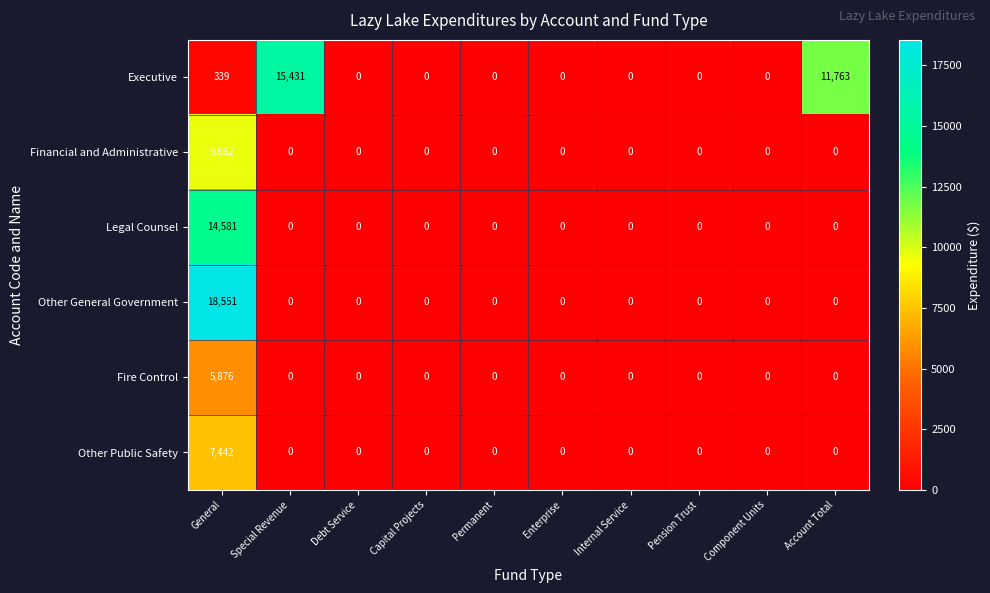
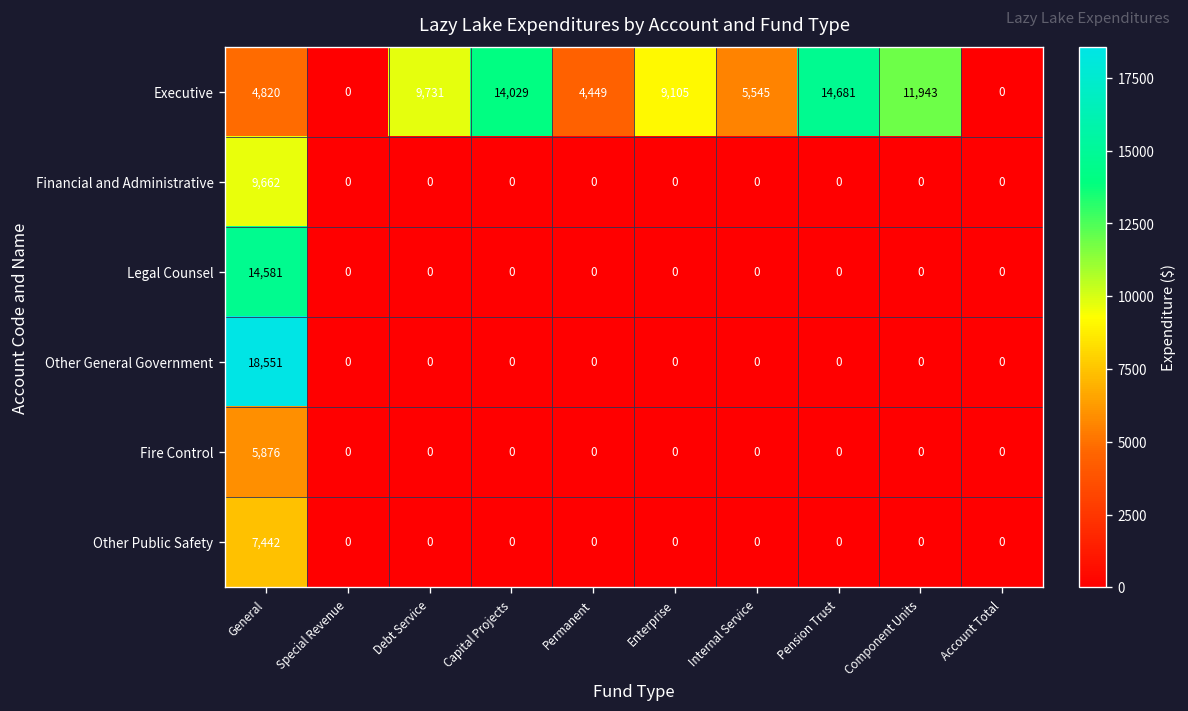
Executive, General: 339 -> 4,820
Executive, Special Revenue: 15,431 -> 0
Executive, Debt Service: 0 -> 9,731
Executive, Capital Projects: 0 -> 14,029
Executive, Permanent: 0 -> 4,449
Executive, Enterprise: 0 -> 9,105
Executive, Internal Service: 0 -> 5,545
Executive, Pension Trust: 0 -> 14,681
Executive, Component Units: 0 -> 11,943
Executive, Account Total: 11,763 -> 0
